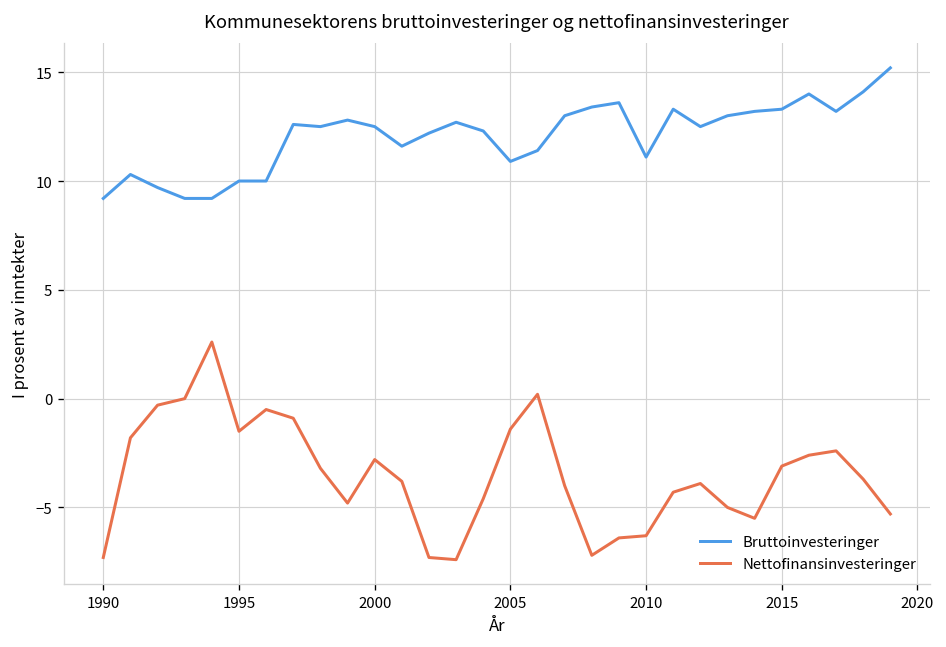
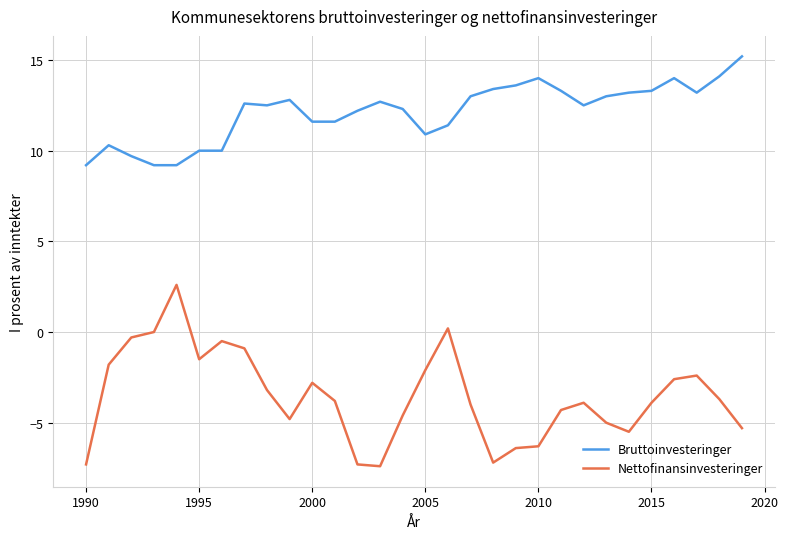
Bruttoinvesteringer, 2000: 12.5 -> 11.6
Nettofinansinvesteringer, 2005: -1.4 -> -2.1
Bruttoinvesteringer, 2010: 11.1 -> 14.0
Nettofinansinvesteringer, 2015: -3.1 -> -3.9
